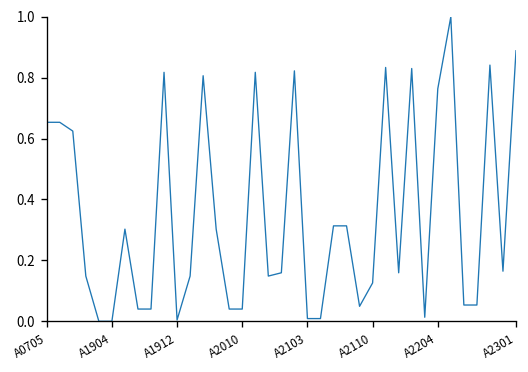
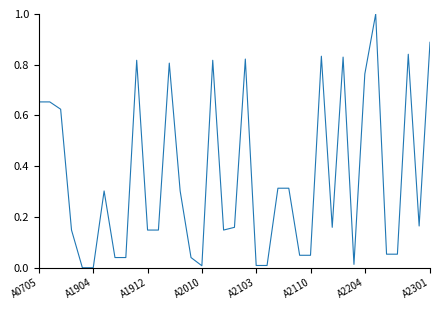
A1912: 0.00 -> 0.15
A2010: 0.04 -> 0.01
A2110: 0.13 -> 0.05
